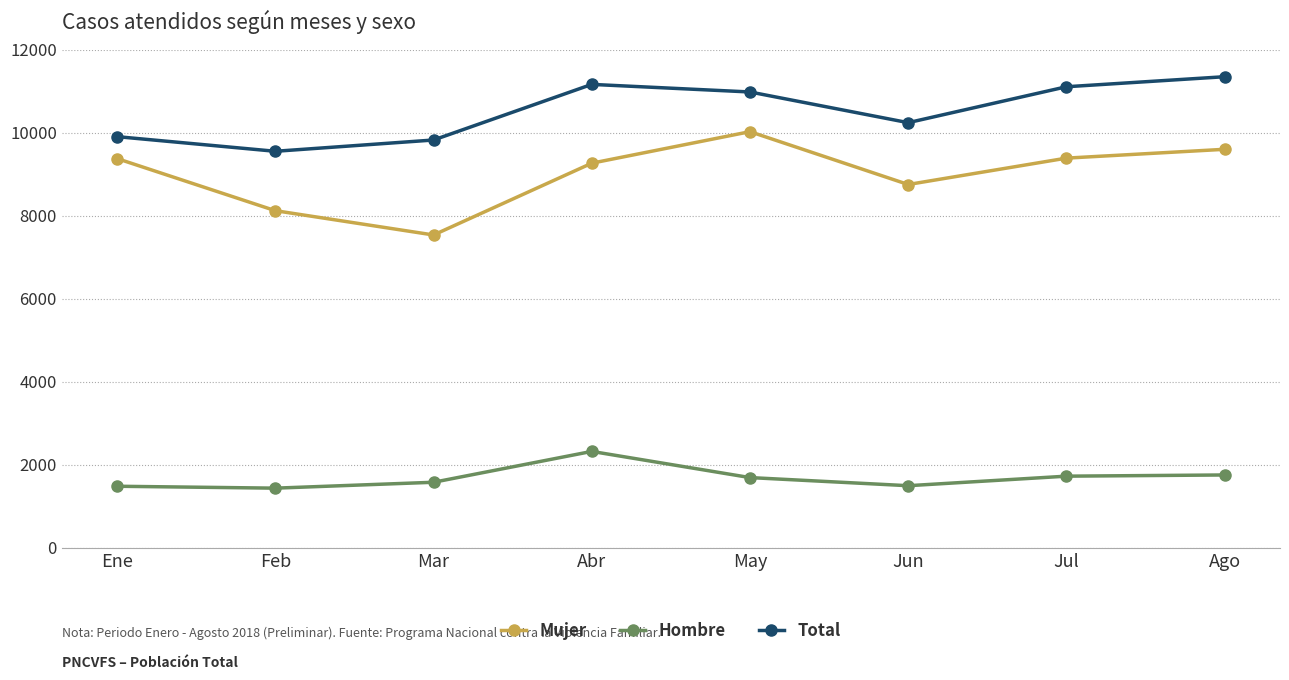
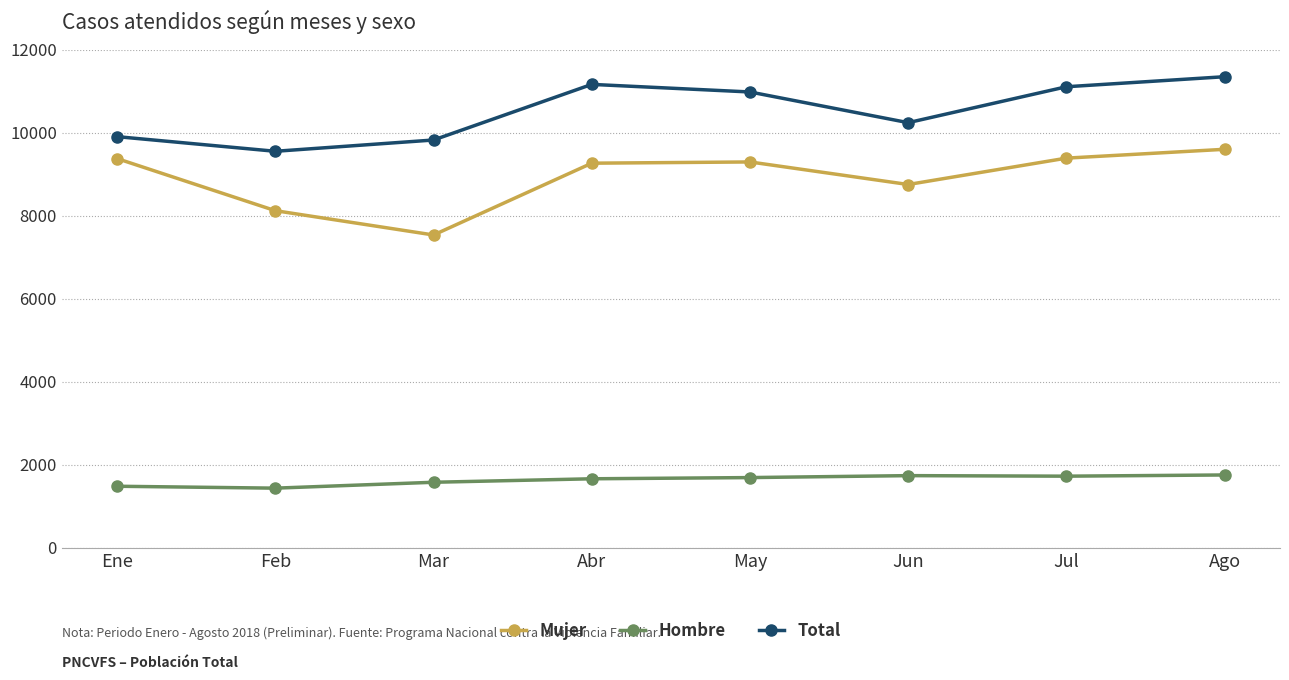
Hombre, Abr: 2300 -> 1700
Mujer, May: 10000 -> 9300
Hombre, Jun: 1500 -> 1700
